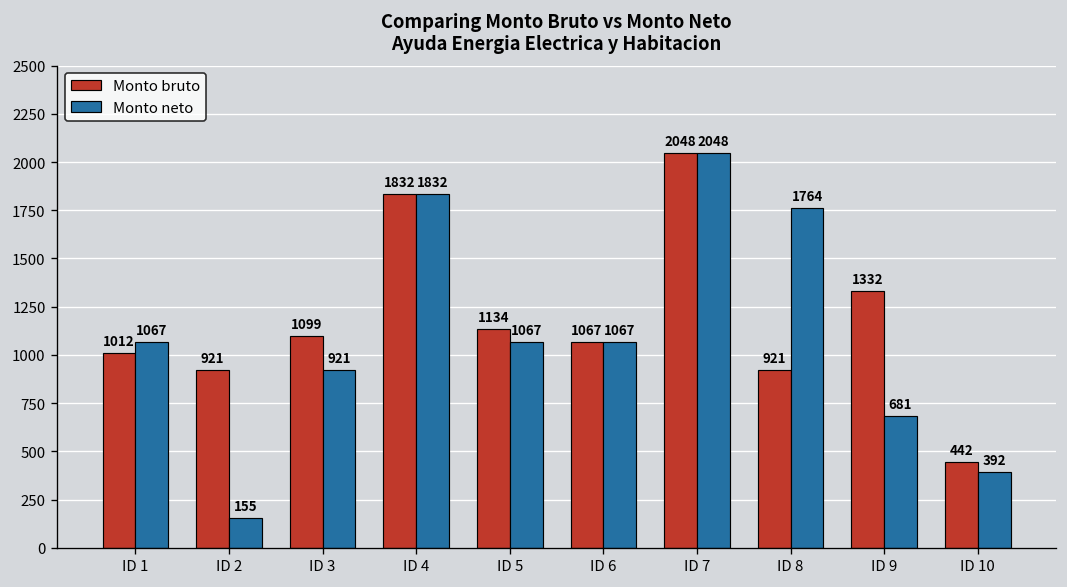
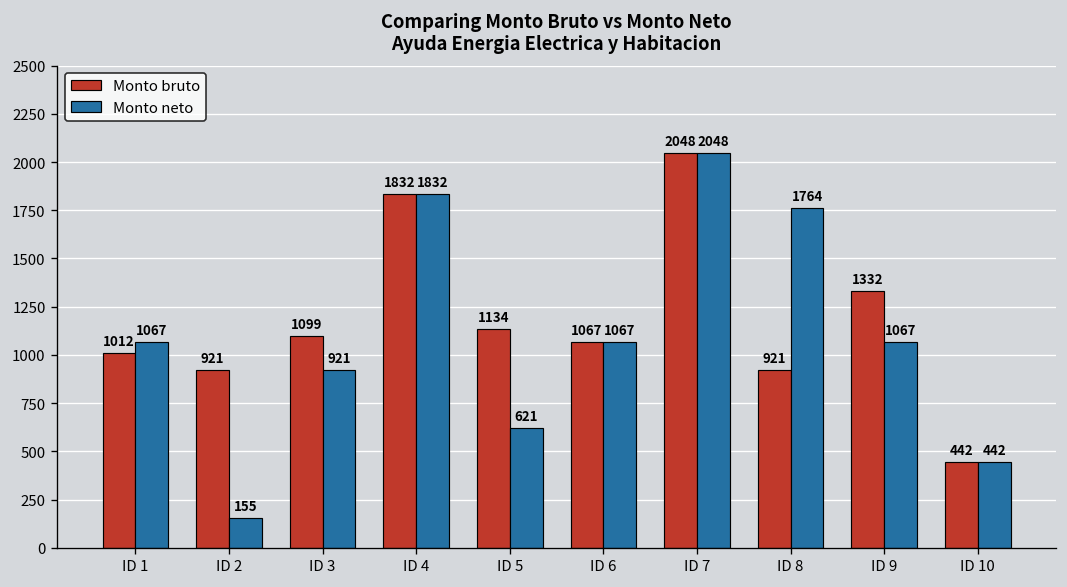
Monto neto, ID 5: 1067 -> 621
Monto neto, ID 9: 681 -> 1067
Monto neto, ID 10: 392 -> 442
